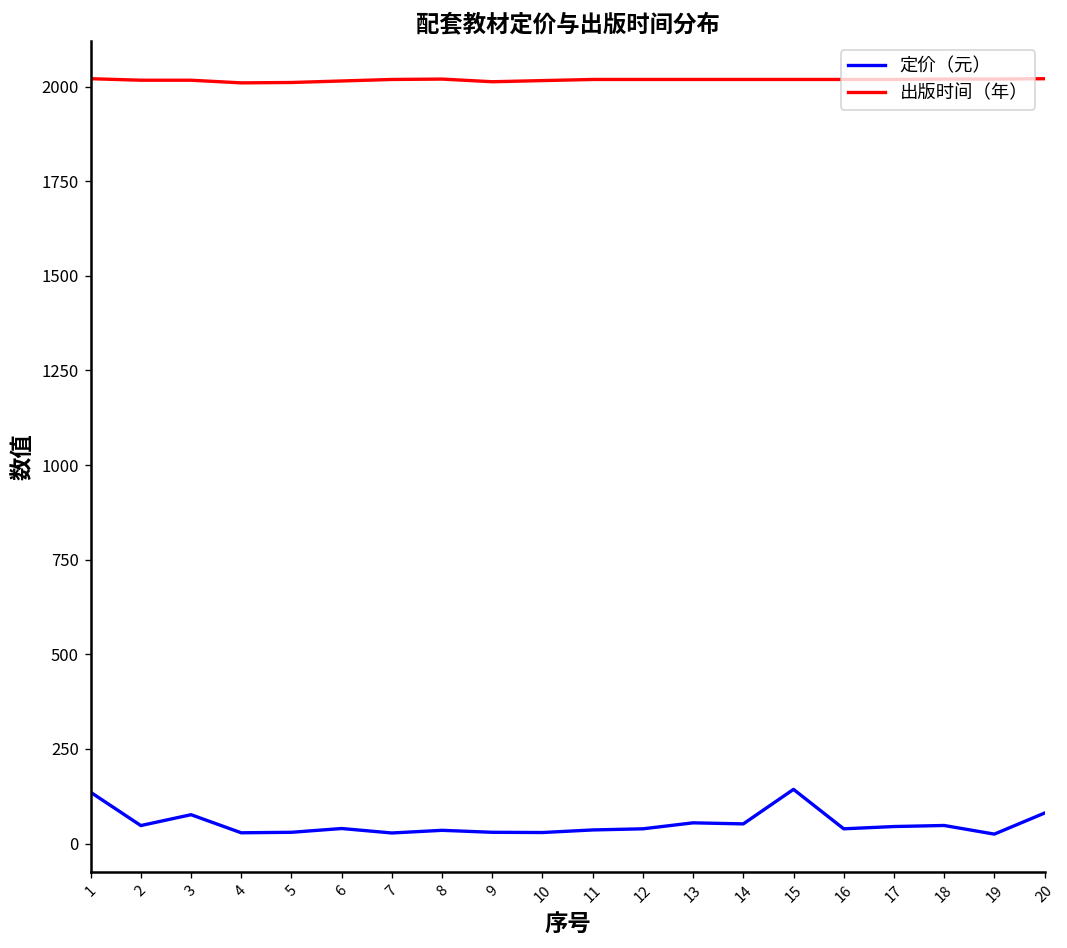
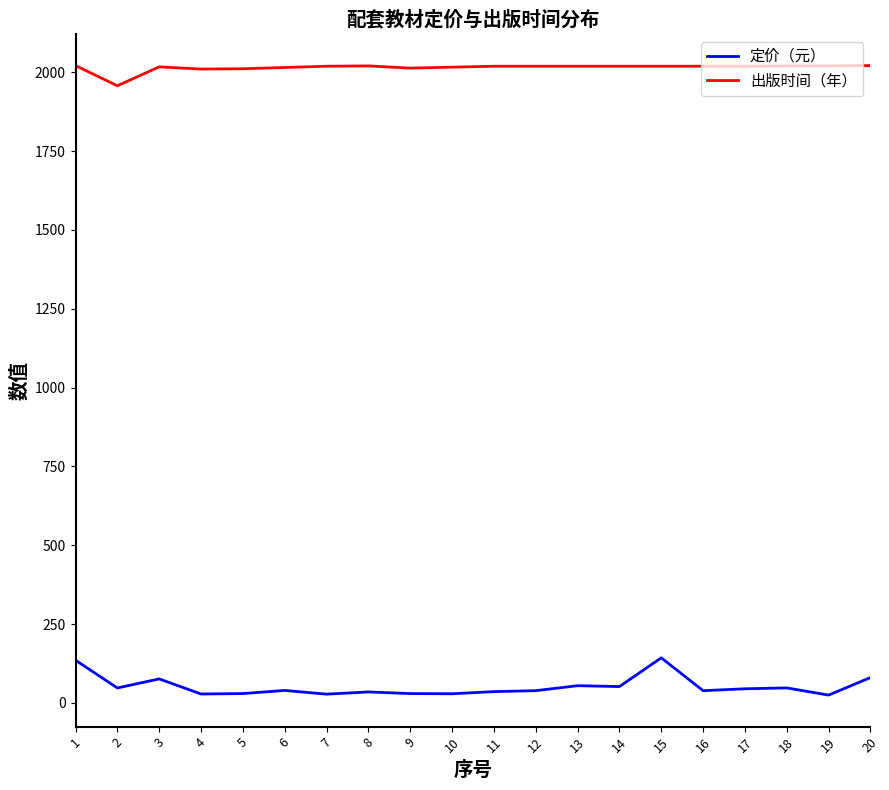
出版时间（年）, 2: 2020 -> 1960
